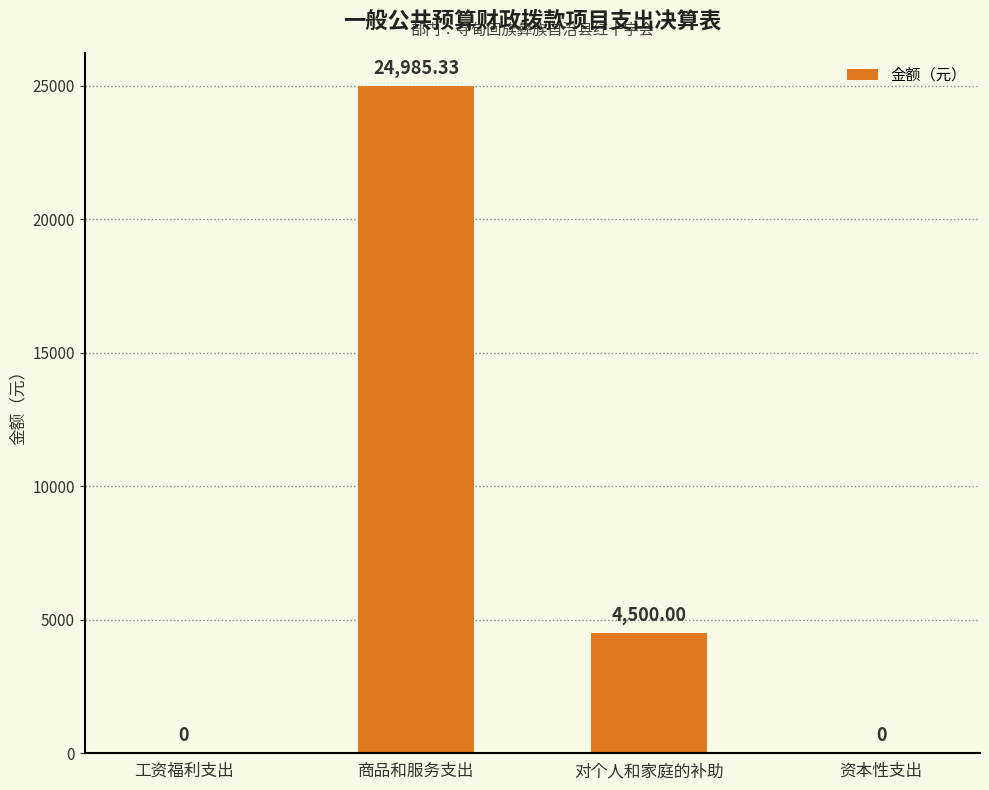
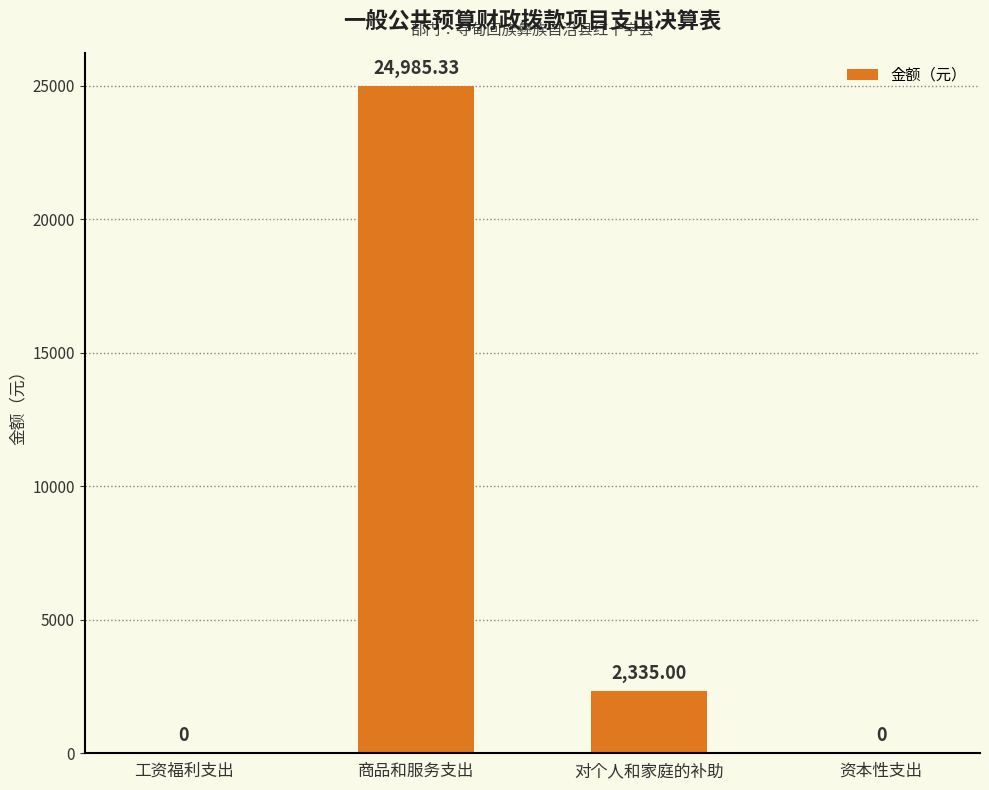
对个人和家庭的补助: 4,500.00 -> 2,335.00
